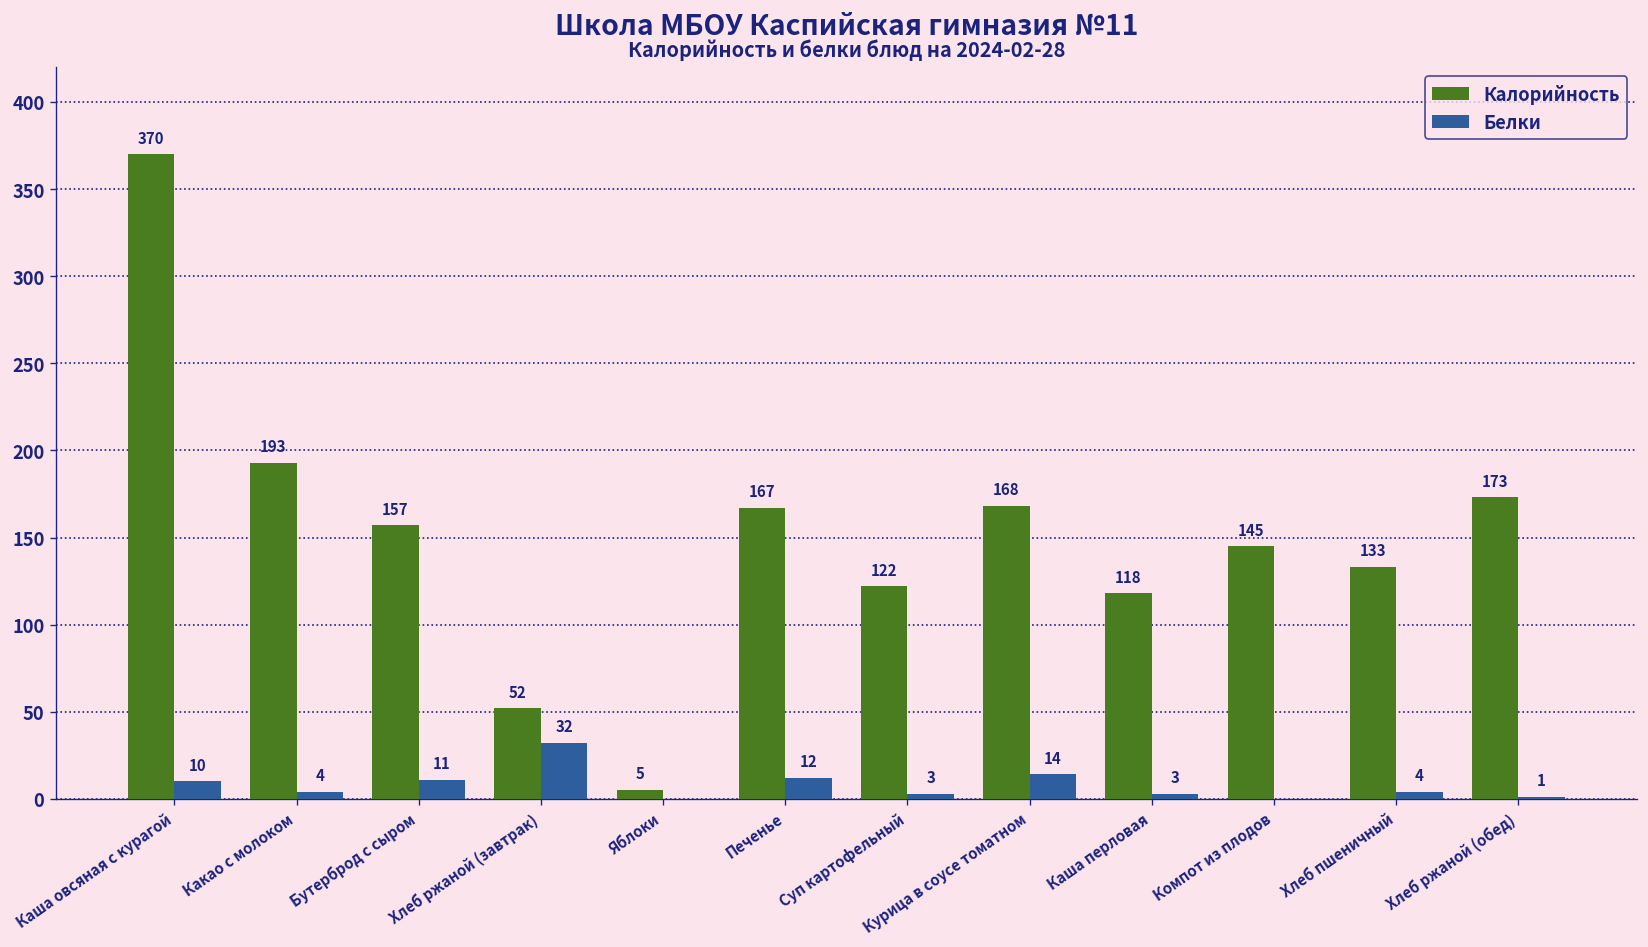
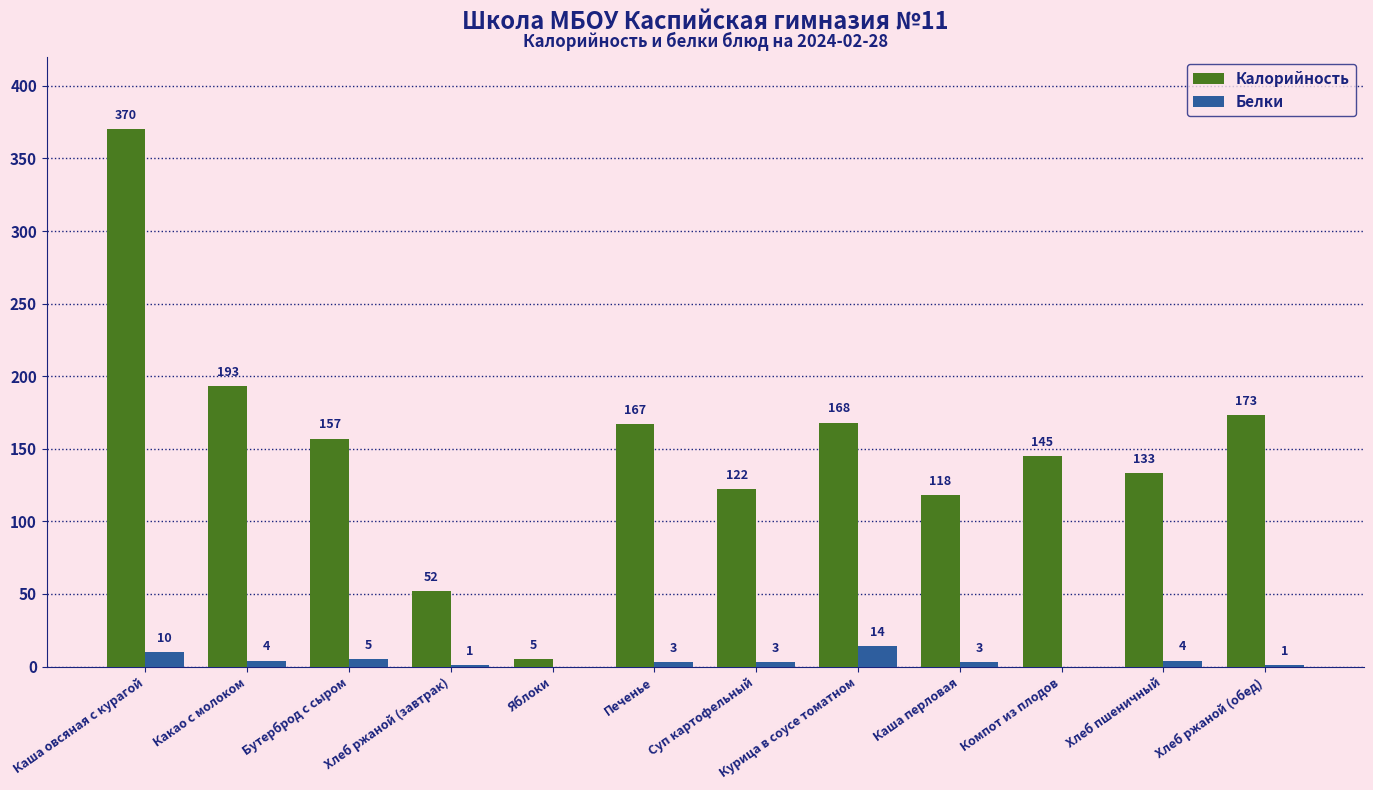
Белки, Бутерброд с сыром: 11 -> 5
Белки, Хлеб ржаной (завтрак): 32 -> 1
Белки, Печенье: 12 -> 3
